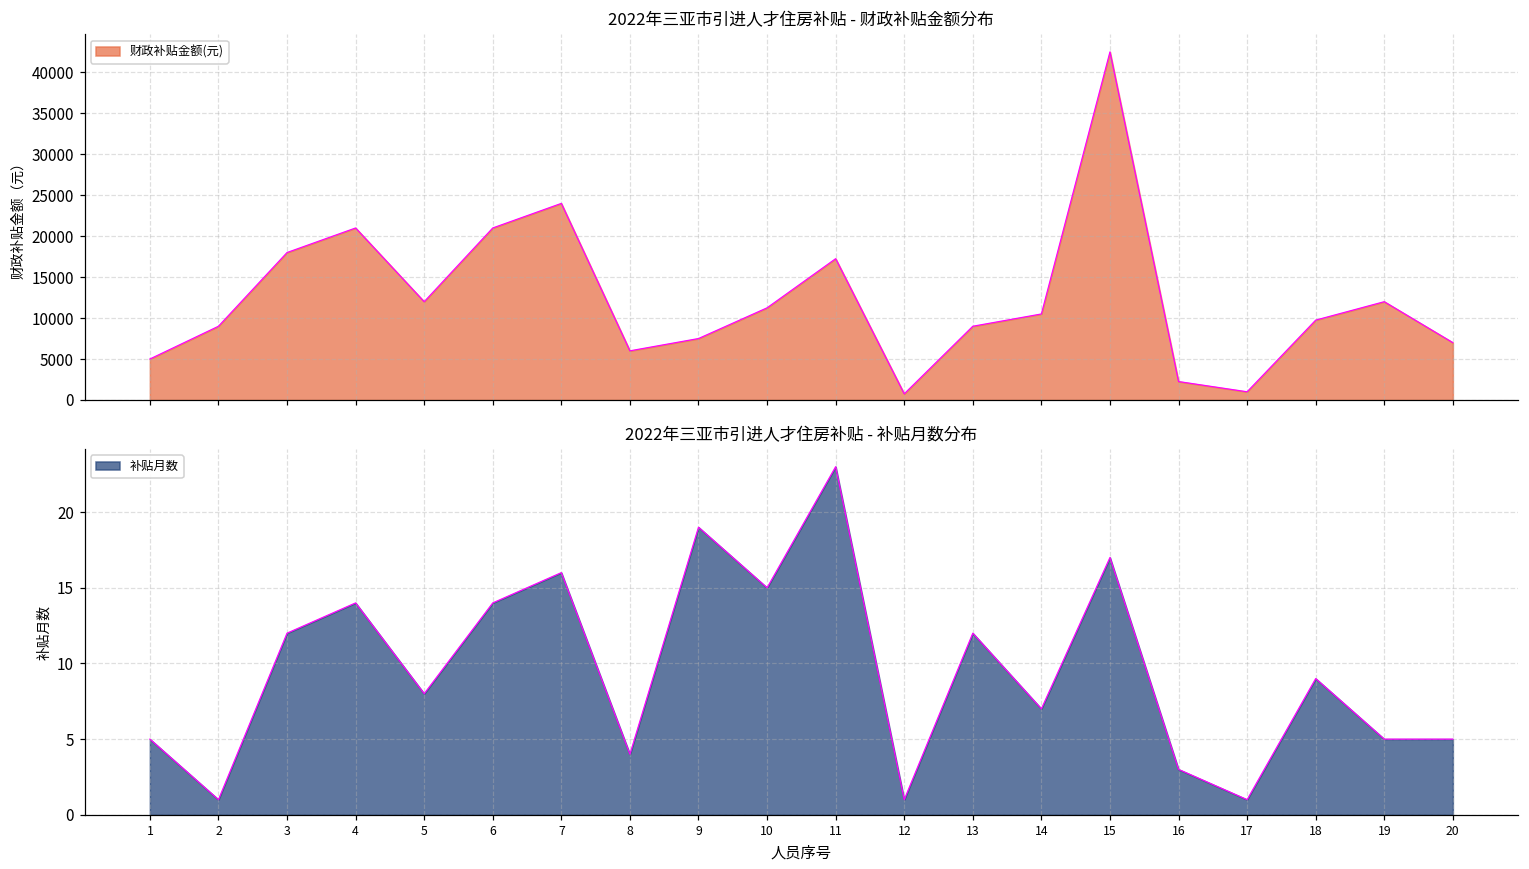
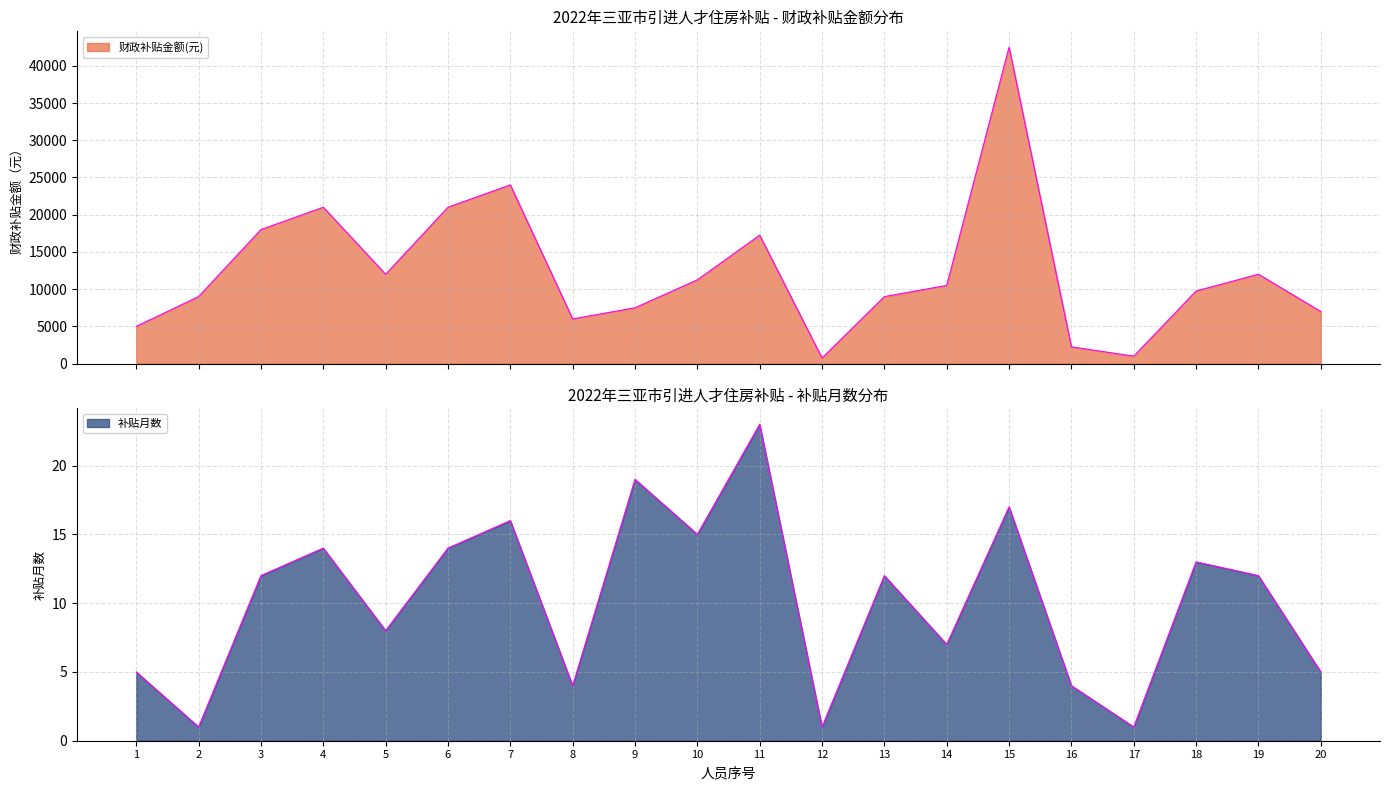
2022年三亚市引进人才住房补贴 - 补贴月数分布, 16: 3 -> 4
2022年三亚市引进人才住房补贴 - 补贴月数分布, 18: 9 -> 13
2022年三亚市引进人才住房补贴 - 补贴月数分布, 19: 5 -> 12
